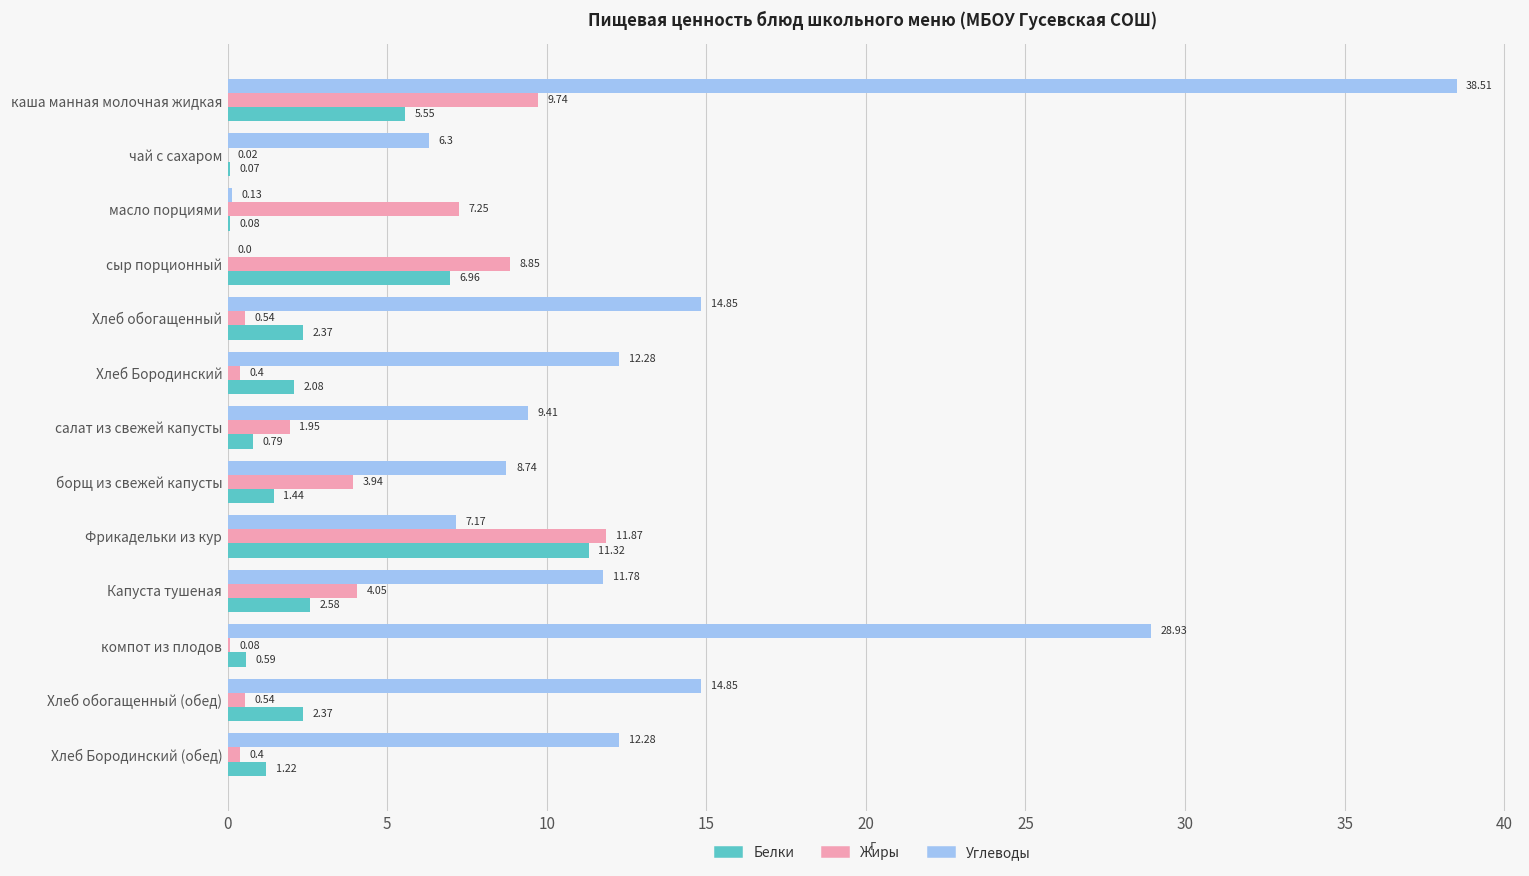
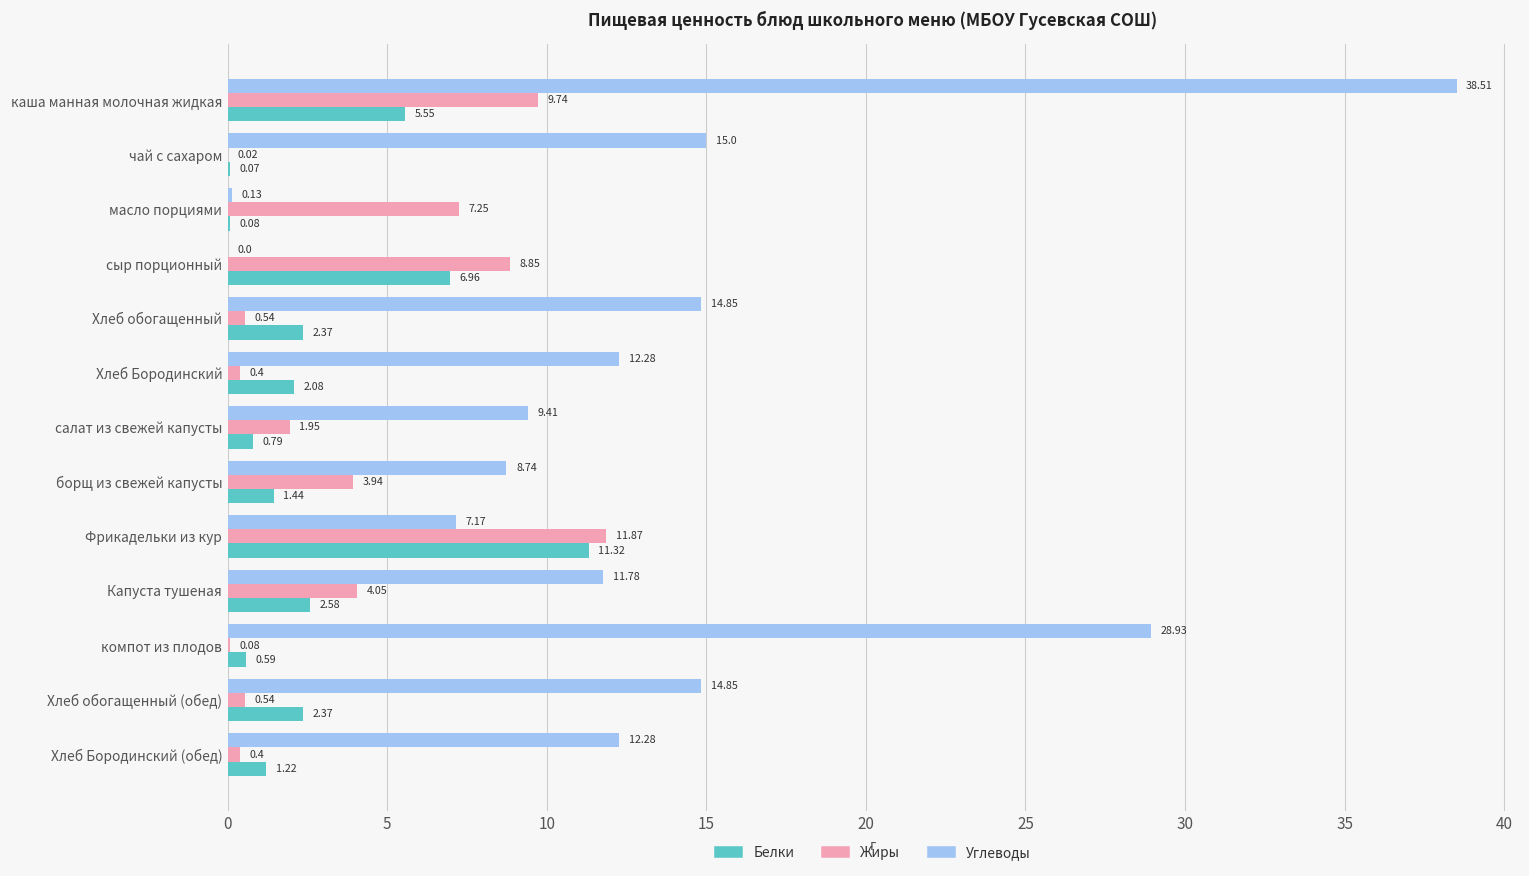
Углеводы, чай с сахаром: 6.3 -> 15.0
